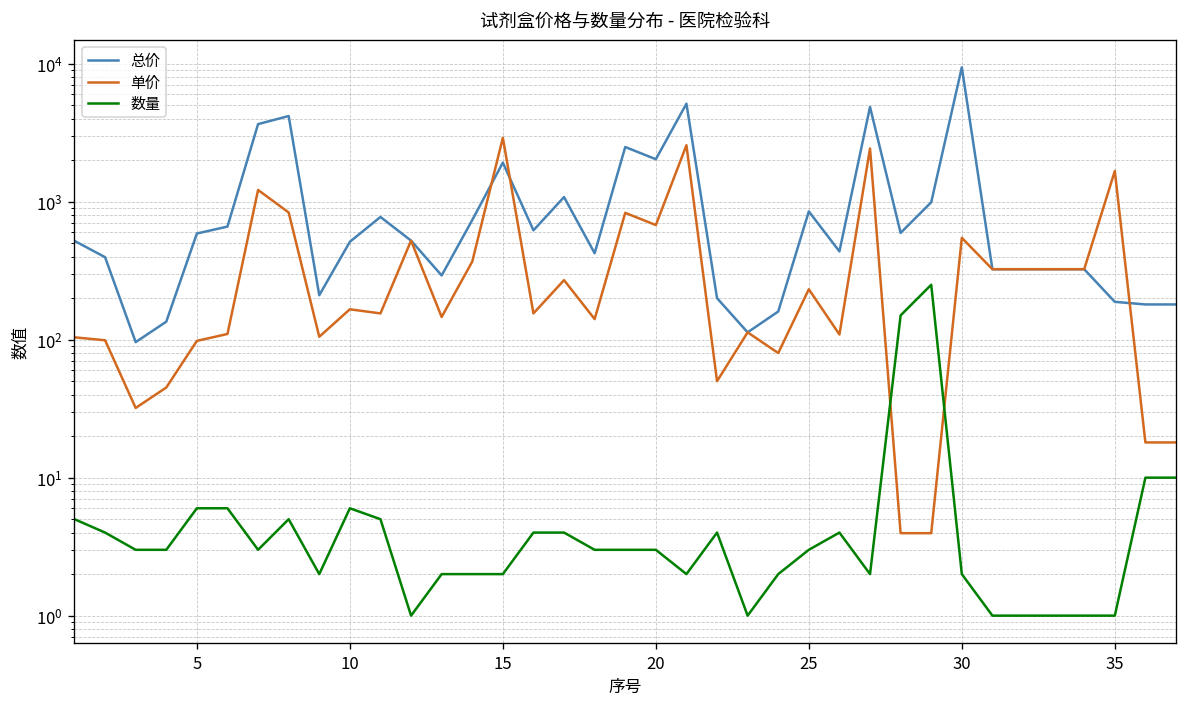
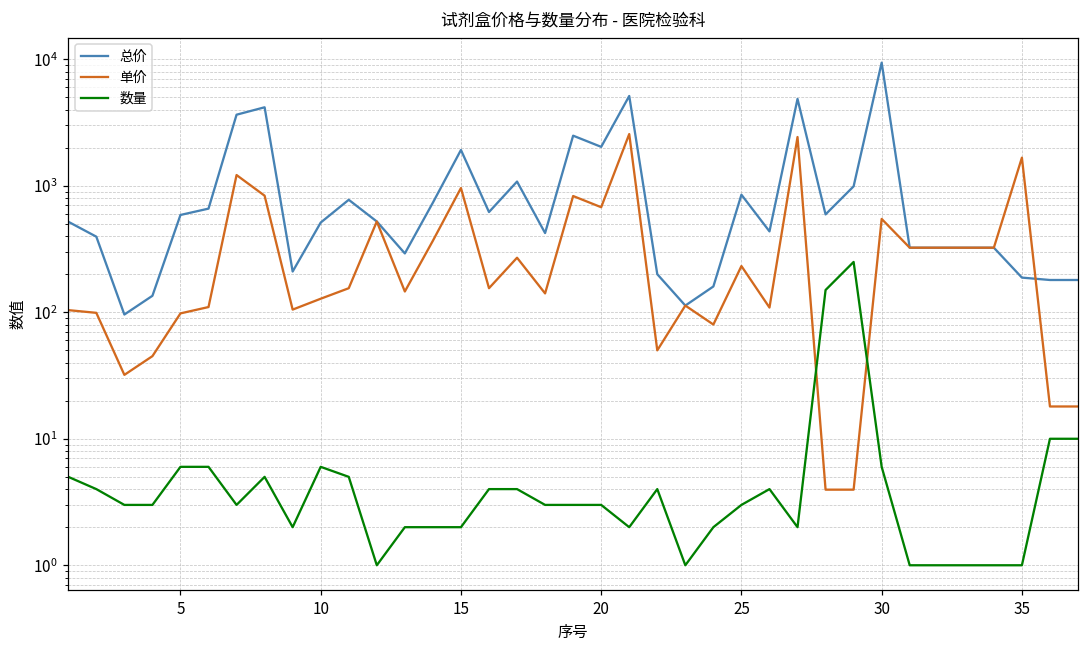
单价, 10: 170 -> 130
单价, 15: 2900 -> 1000
数量, 30: 2 -> 6
